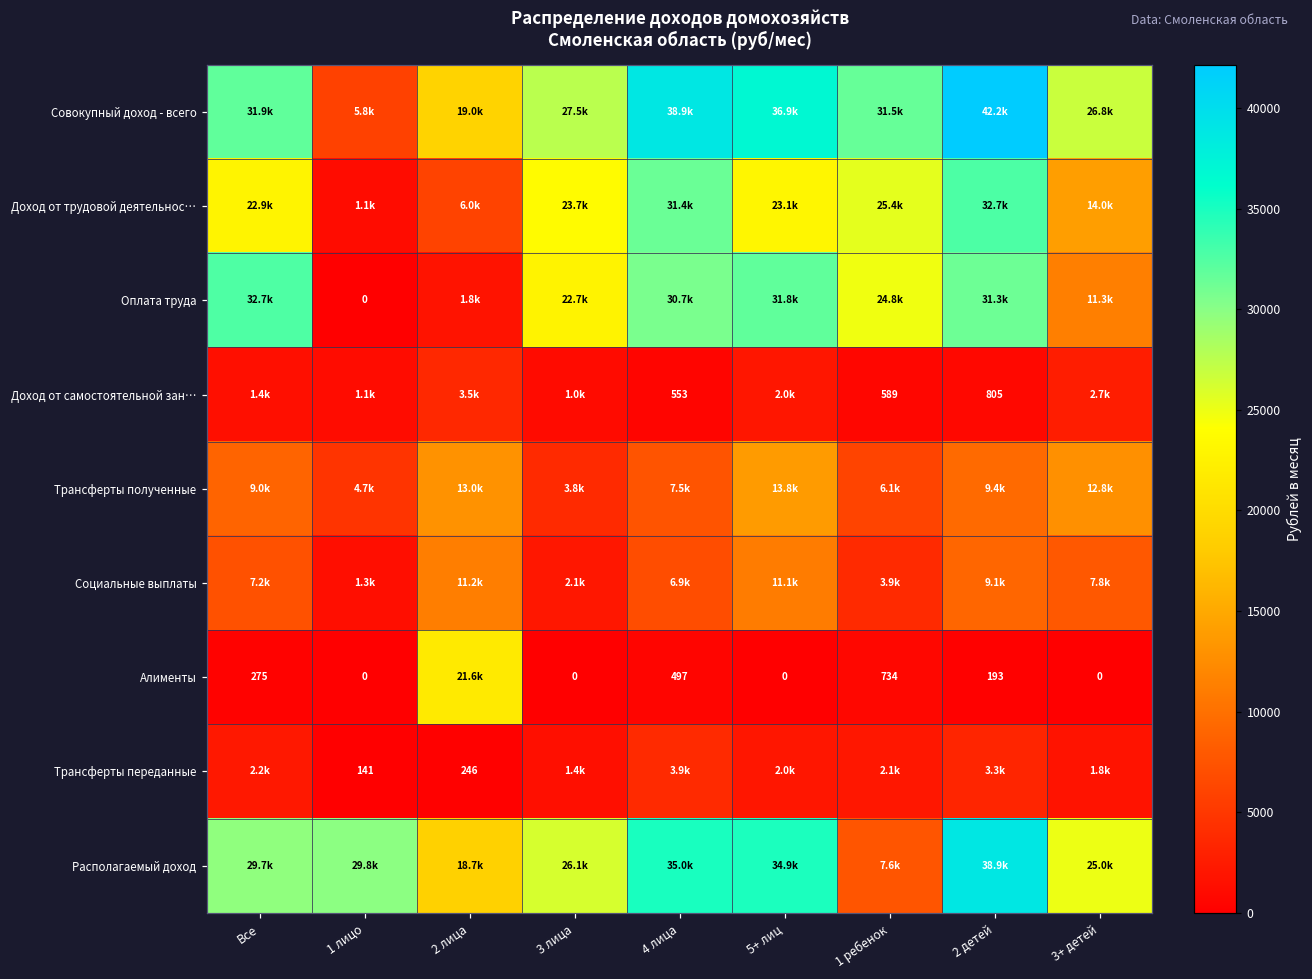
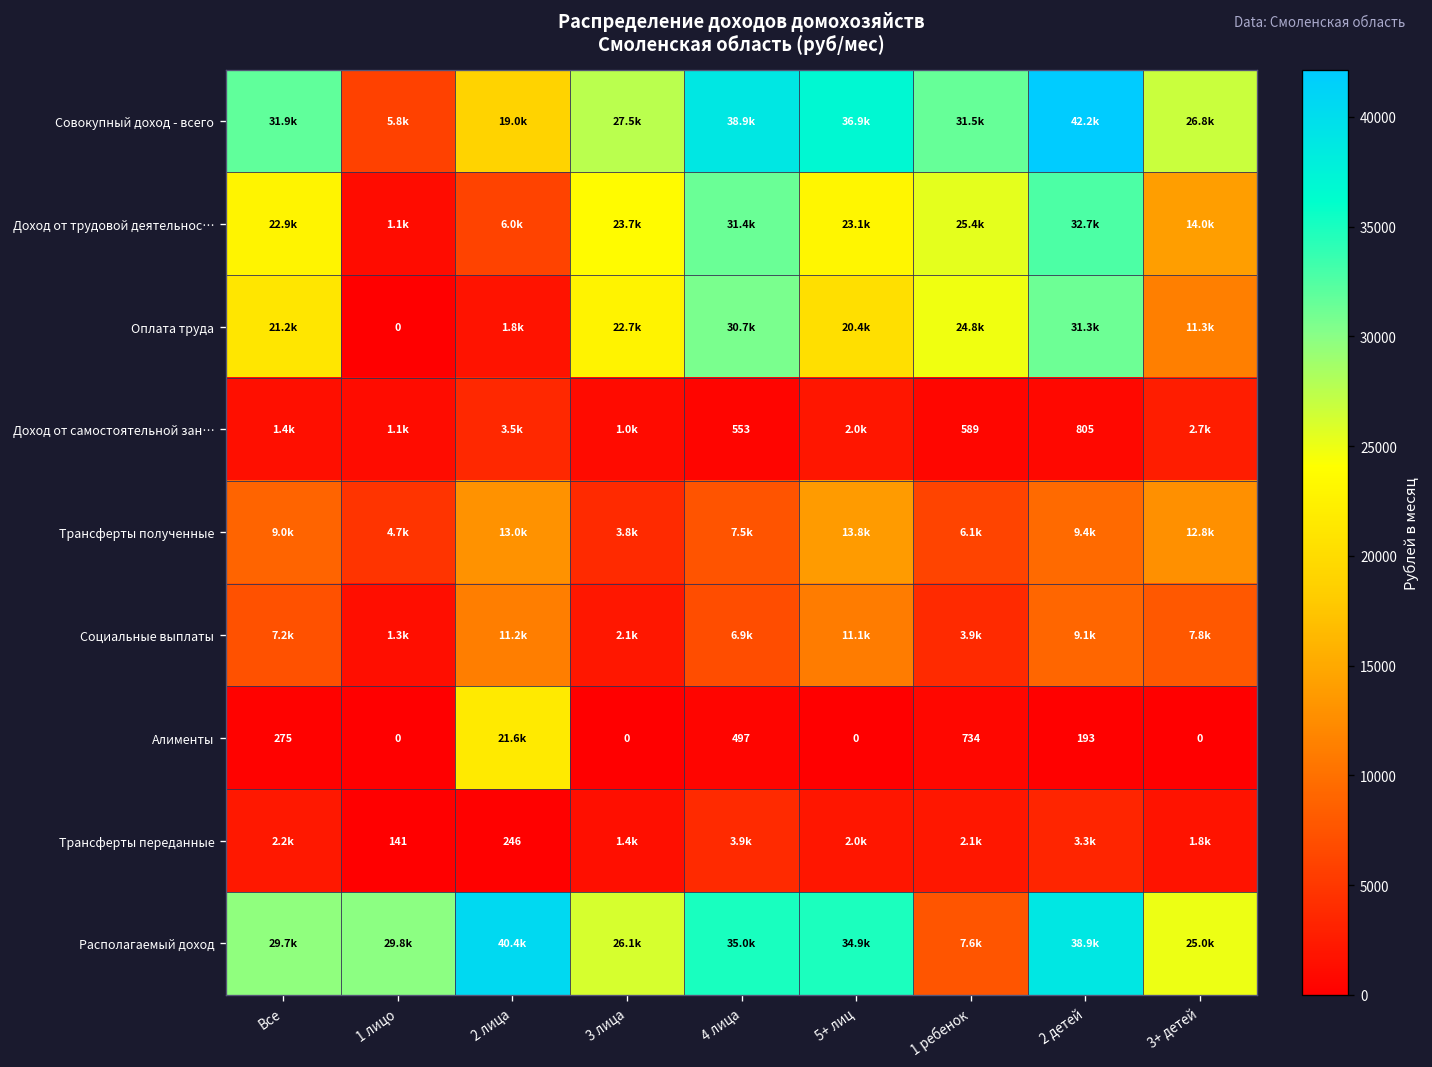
Оплата труда, Все: 32.7k -> 21.2k
Оплата труда, 5+ лиц: 31.8k -> 20.4k
Располагаемый доход, 2 лица: 18.7k -> 40.4k
